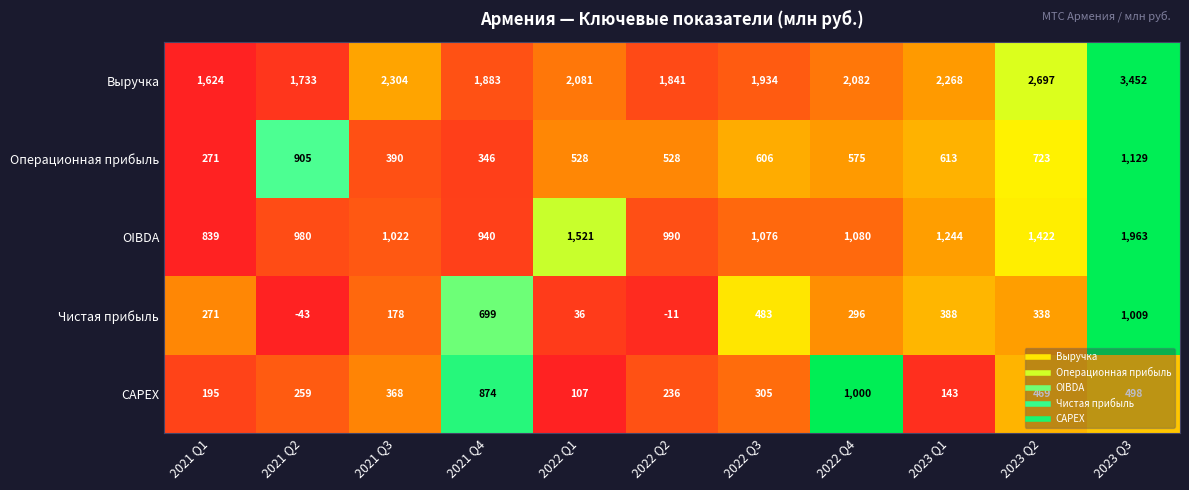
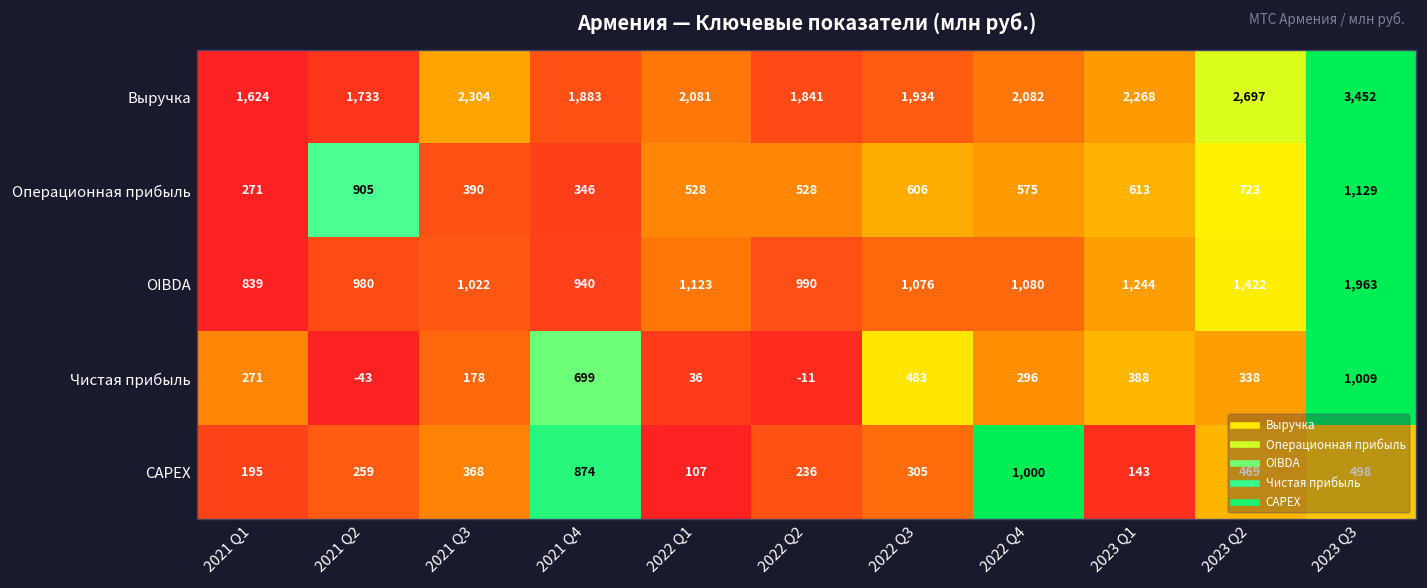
OIBDA, 2022 Q1: 1,521 -> 1,123
